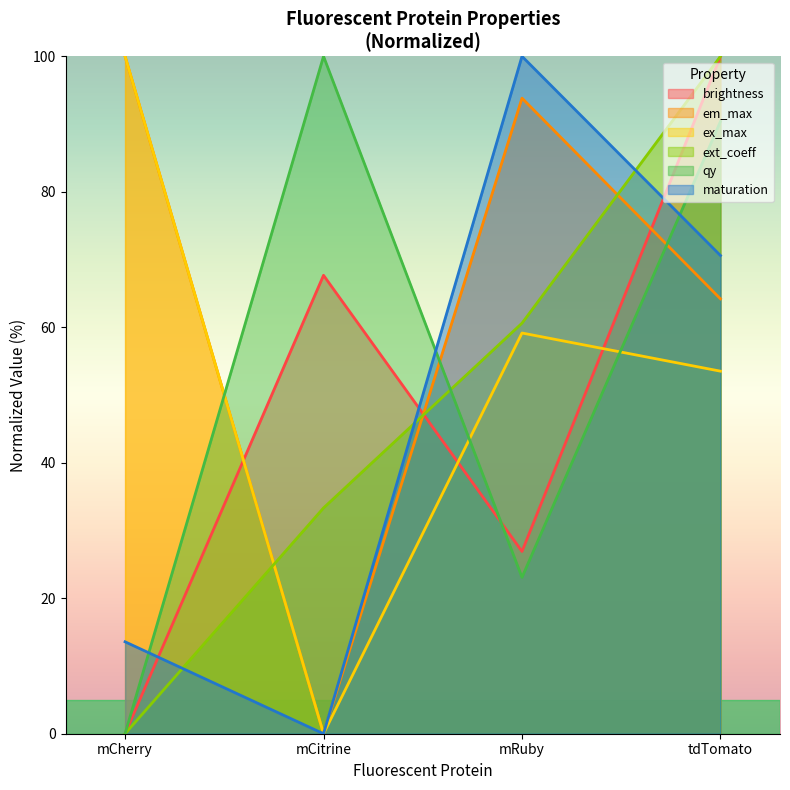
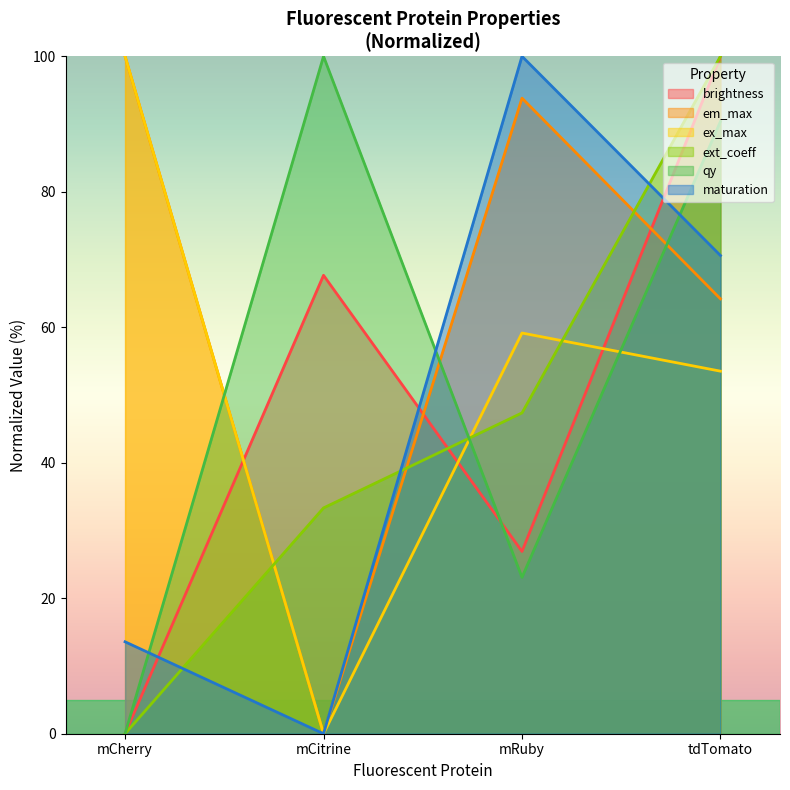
ext_coeff, mRuby: 61 -> 47
